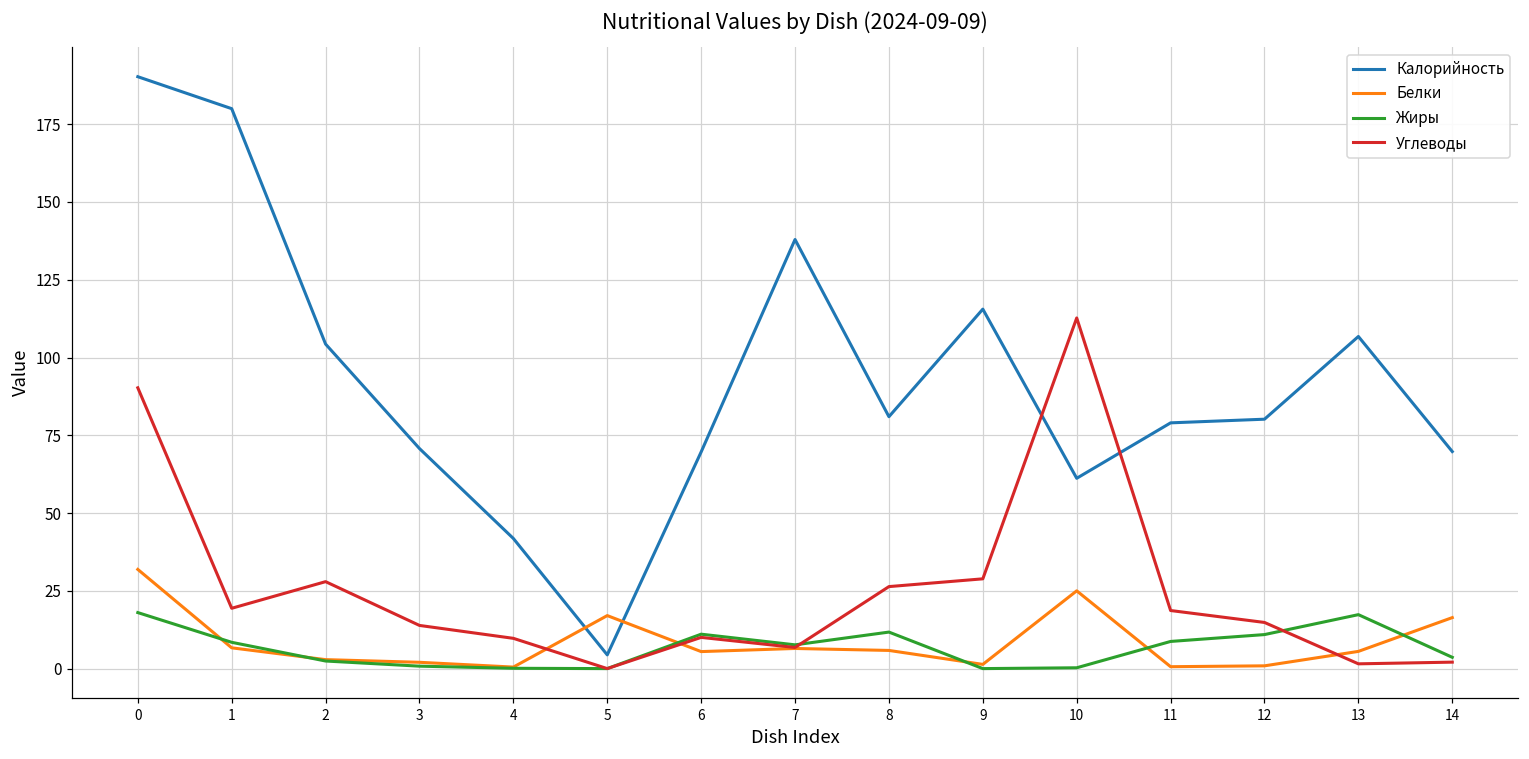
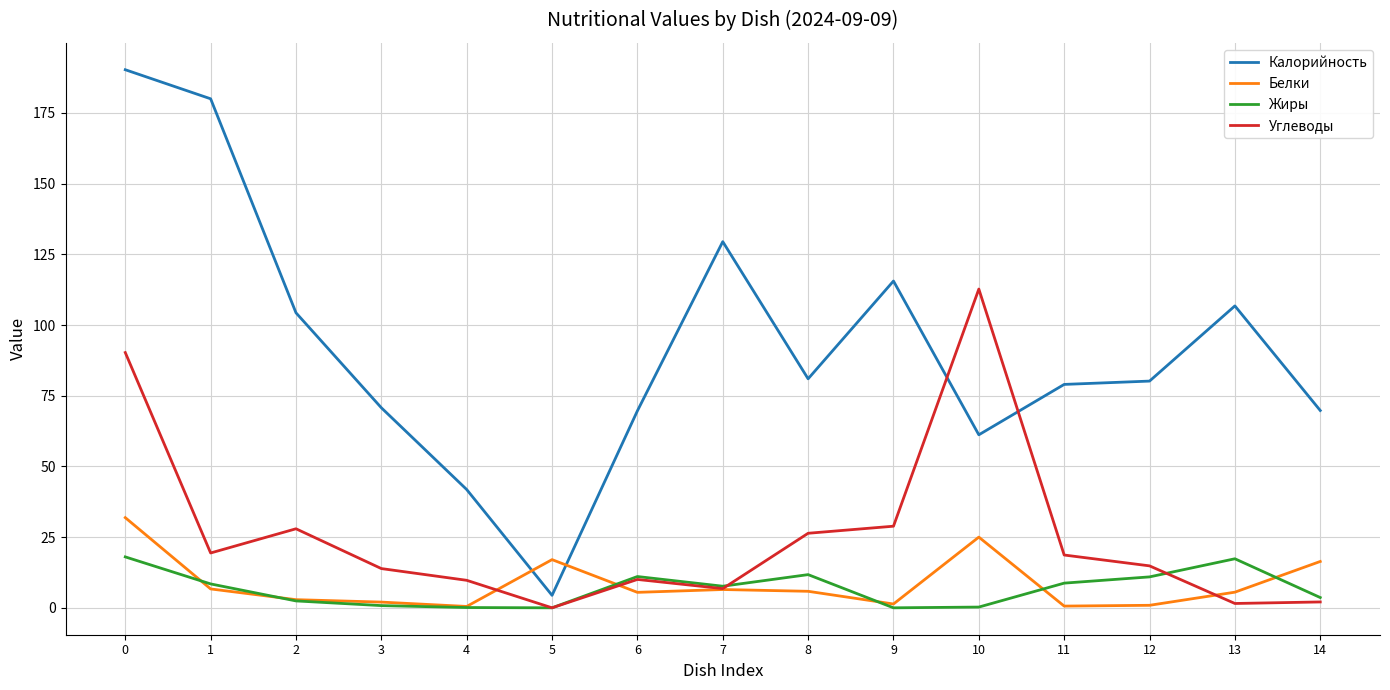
Калорийность, 7: 138 -> 129
